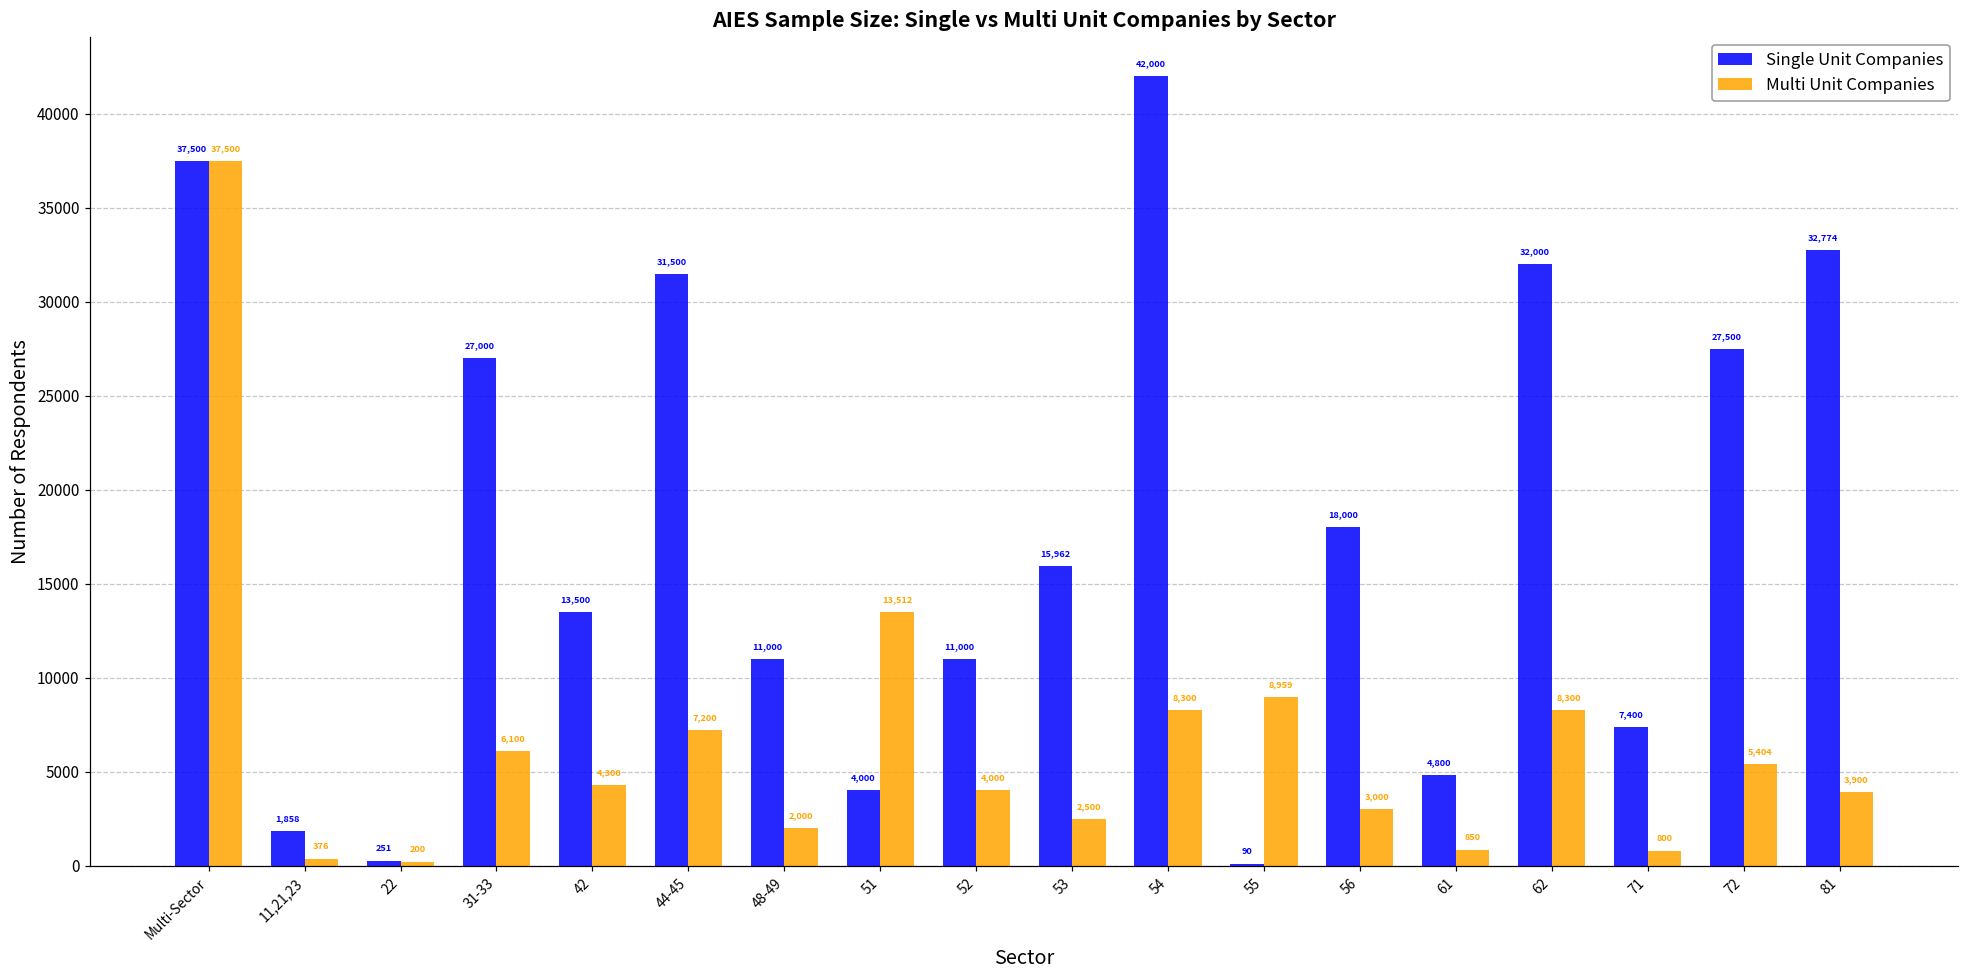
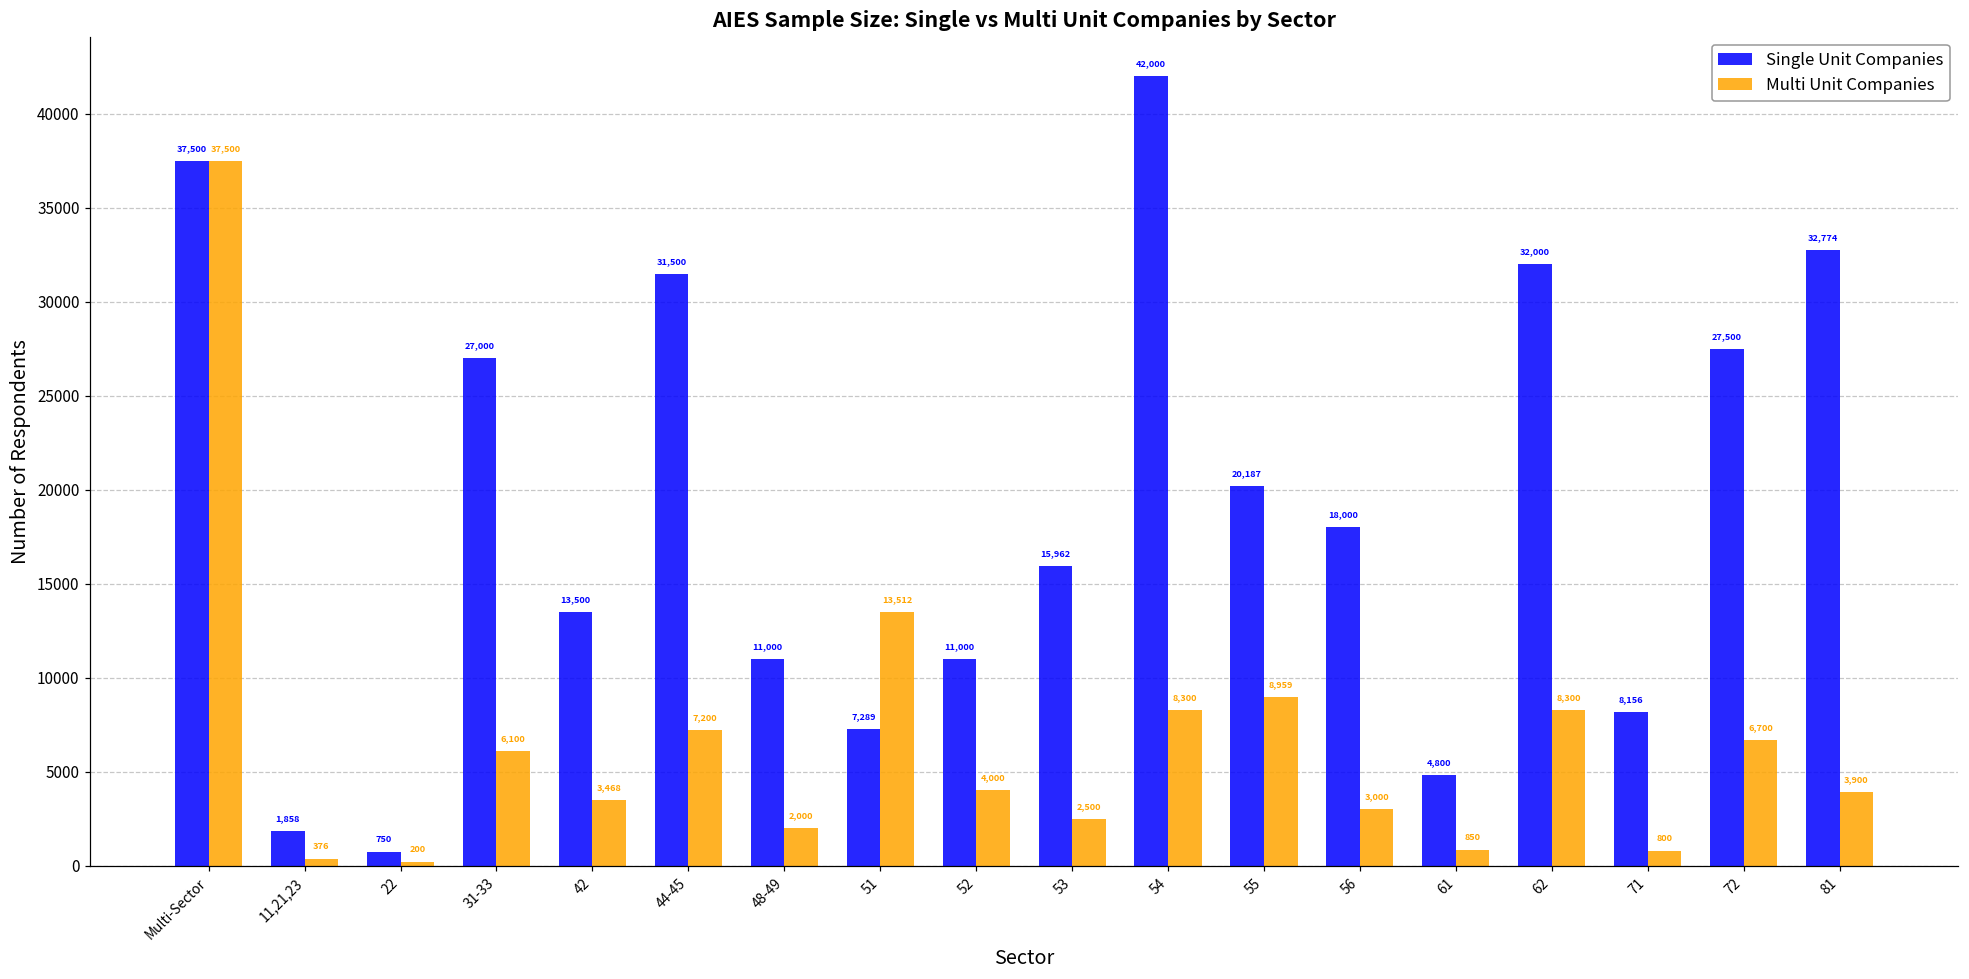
Single Unit Companies, 22: 251 -> 750
Multi Unit Companies, 42: 4,300 -> 3,468
Single Unit Companies, 51: 4,000 -> 7,289
Single Unit Companies, 55: 90 -> 20,187
Single Unit Companies, 71: 7,400 -> 8,156
Multi Unit Companies, 72: 5,404 -> 6,700
